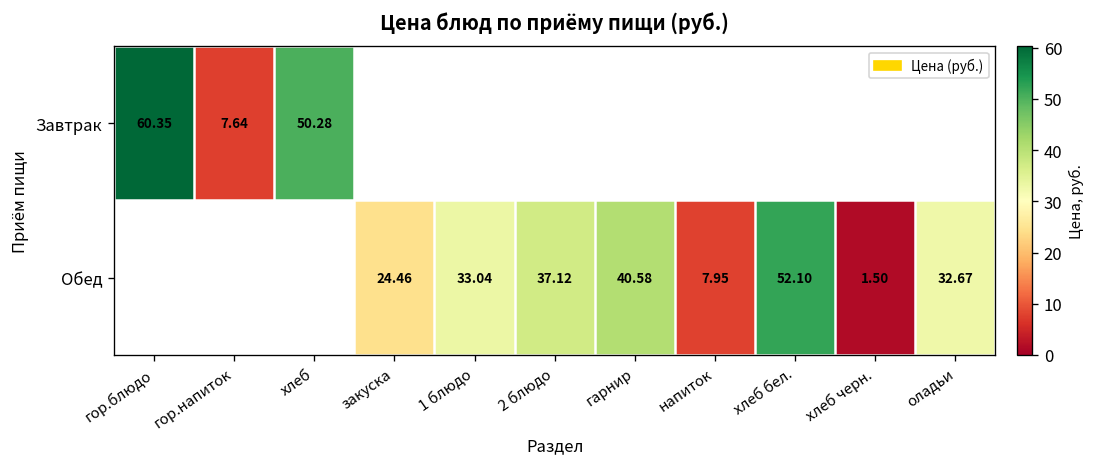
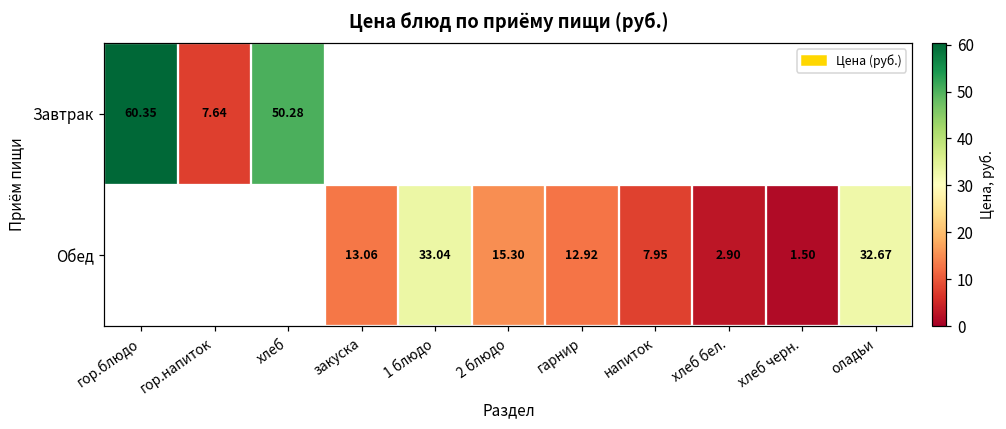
Обед, закуска: 24.46 -> 13.06
Обед, 2 блюдо: 37.12 -> 15.30
Обед, гарнир: 40.58 -> 12.92
Обед, хлеб бел.: 52.10 -> 2.90
